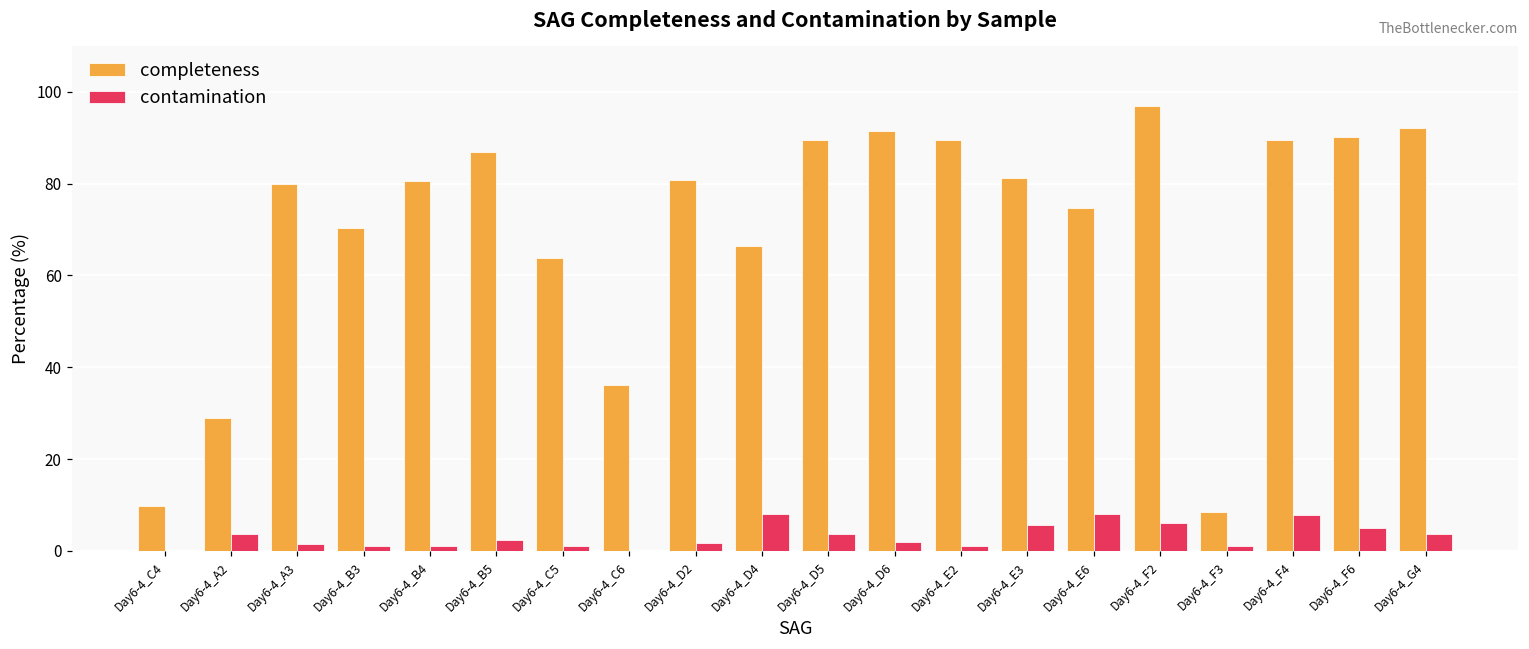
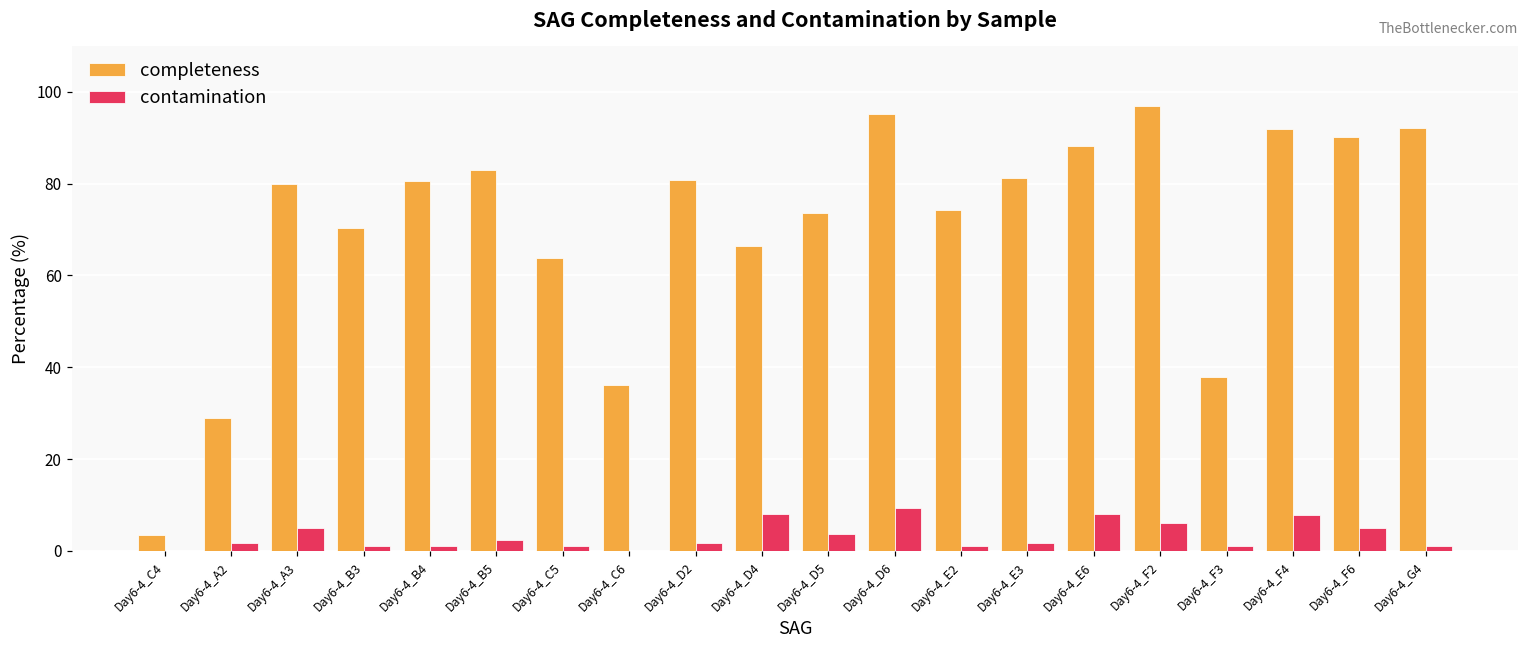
completeness, Day6-4_C4: 10 -> 3
contamination, Day6-4_A2: 4 -> 2
contamination, Day6-4_A3: 1 -> 5
completeness, Day6-4_B5: 87 -> 83
completeness, Day6-4_D5: 90 -> 74
completeness, Day6-4_D6: 91 -> 95
contamination, Day6-4_D6: 2 -> 9
completeness, Day6-4_E2: 89 -> 74
contamination, Day6-4_E3: 6 -> 2
completeness, Day6-4_E6: 75 -> 88
completeness, Day6-4_F3: 8 -> 38
completeness, Day6-4_F4: 90 -> 92
contamination, Day6-4_G4: 4 -> 1
